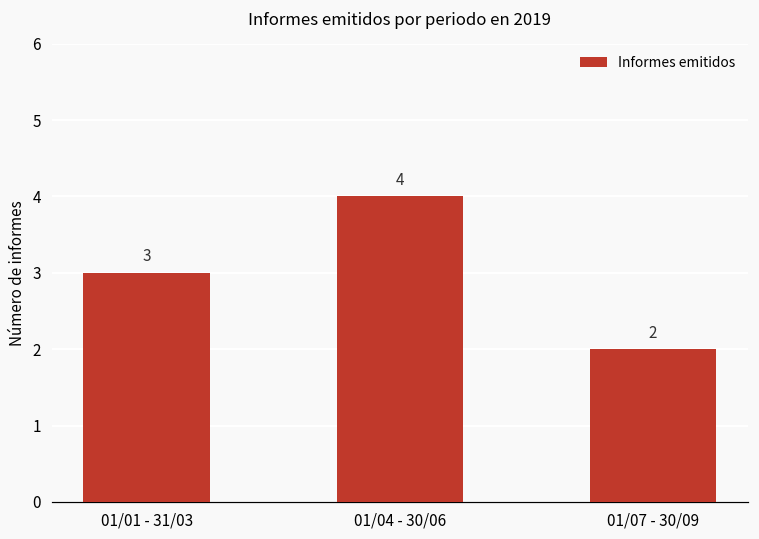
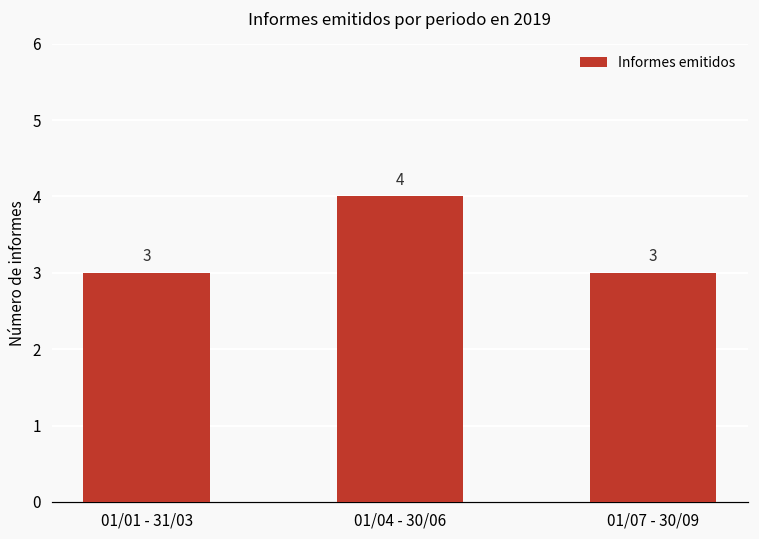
01/07 - 30/09: 2 -> 3
